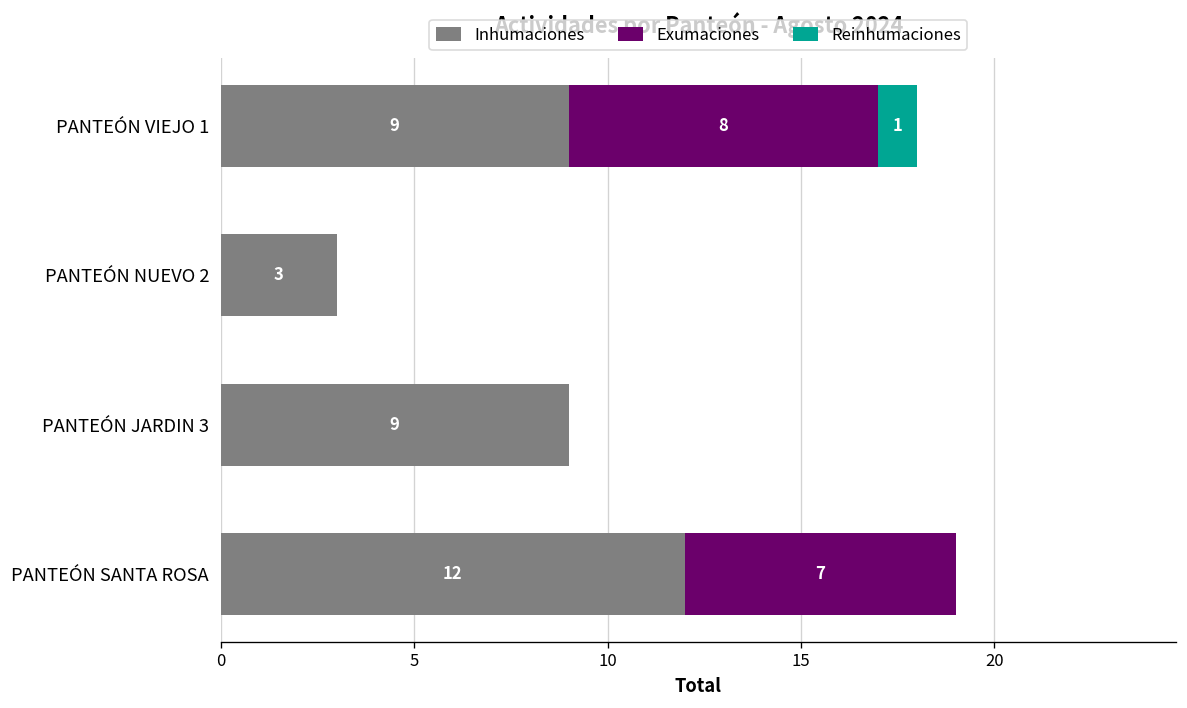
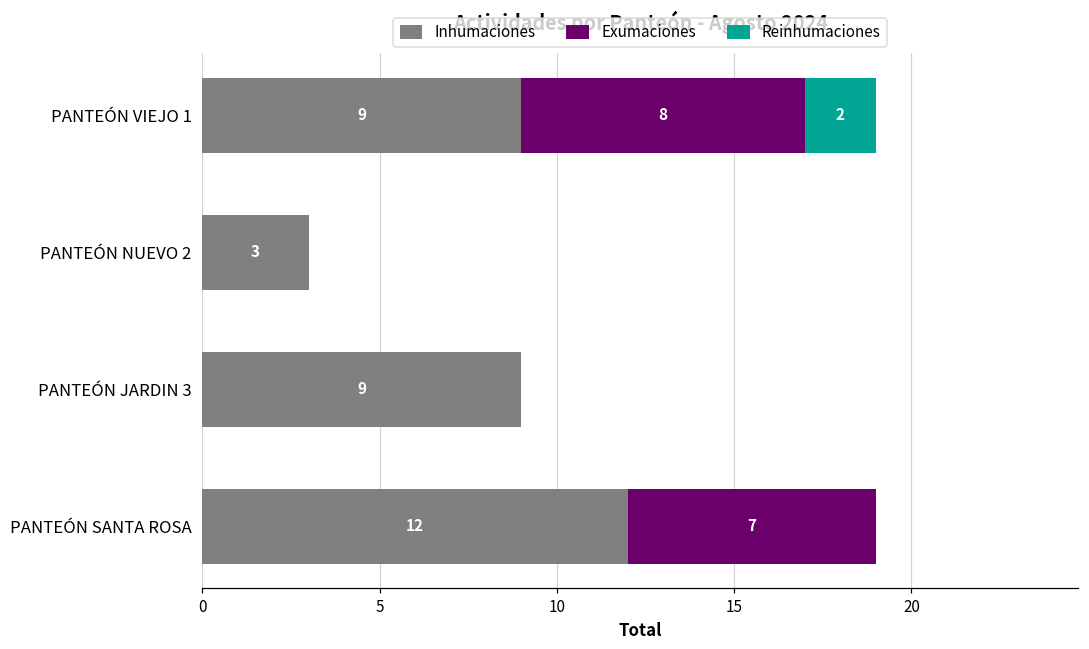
Reinhumaciones, PANTEÓN VIEJO 1: 1 -> 2
